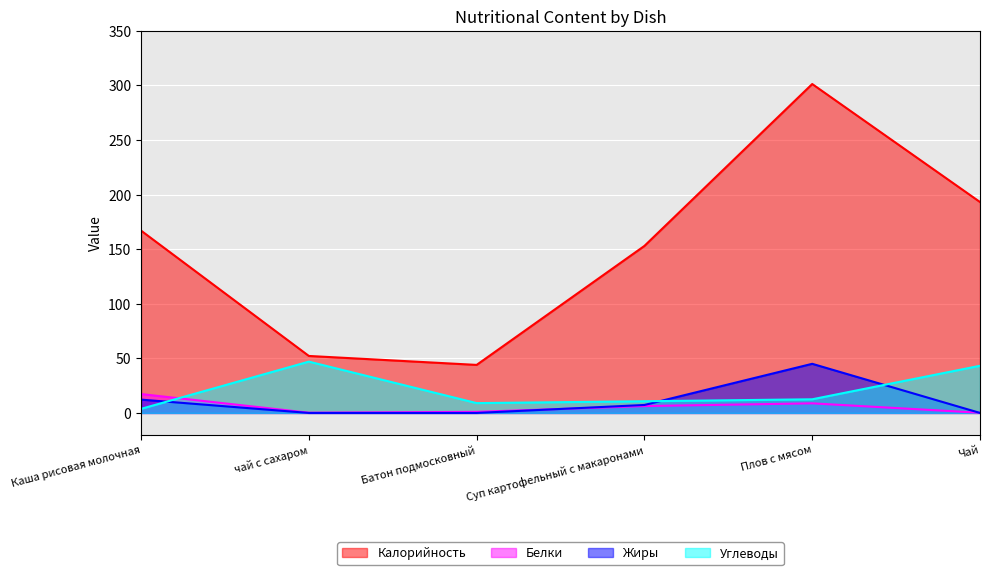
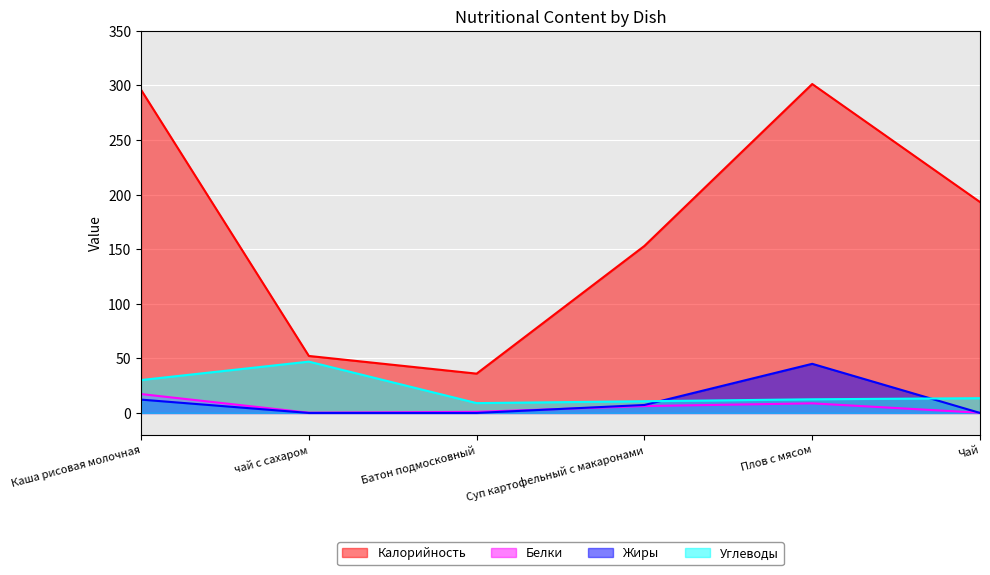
Калорийность, Каша рисовая молочная: 167 -> 296
Углеводы, Каша рисовая молочная: 4 -> 30
Калорийность, Батон подмосковный: 44 -> 36
Углеводы, Чай: 43 -> 14
